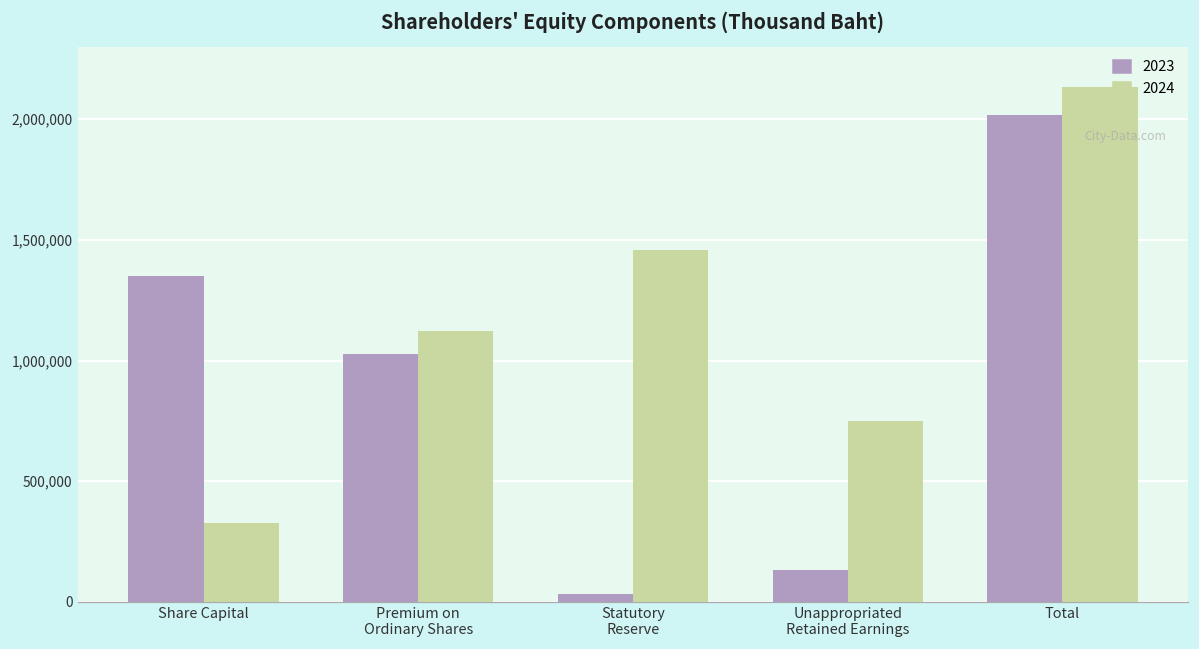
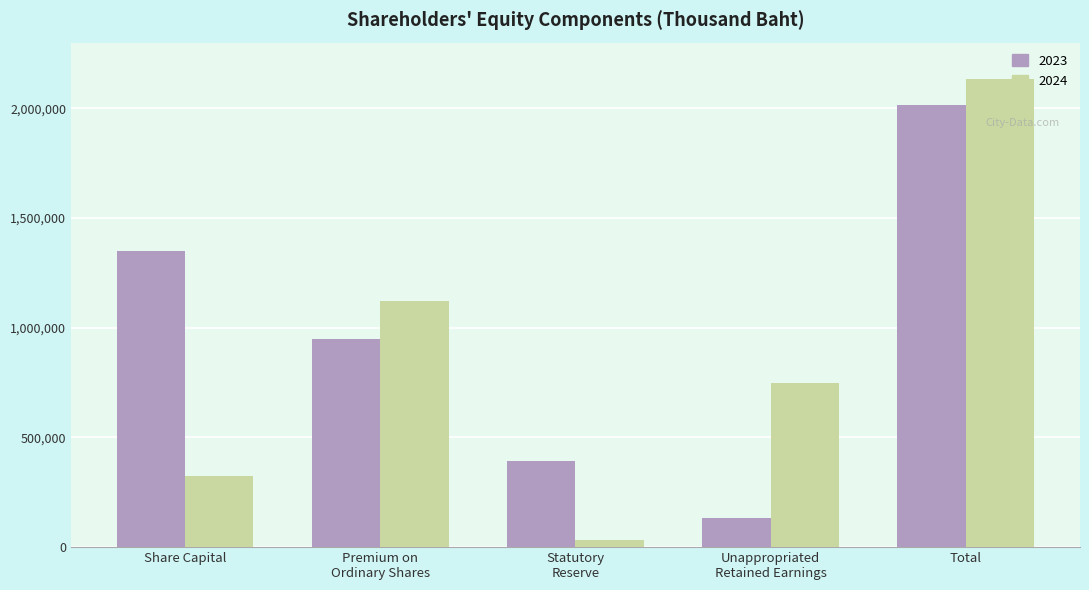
2023, Premium on Ordinary Shares: 1,030,000 -> 950,000
2023, Statutory Reserve: 30,000 -> 390,000
2024, Statutory Reserve: 1,460,000 -> 30,000
